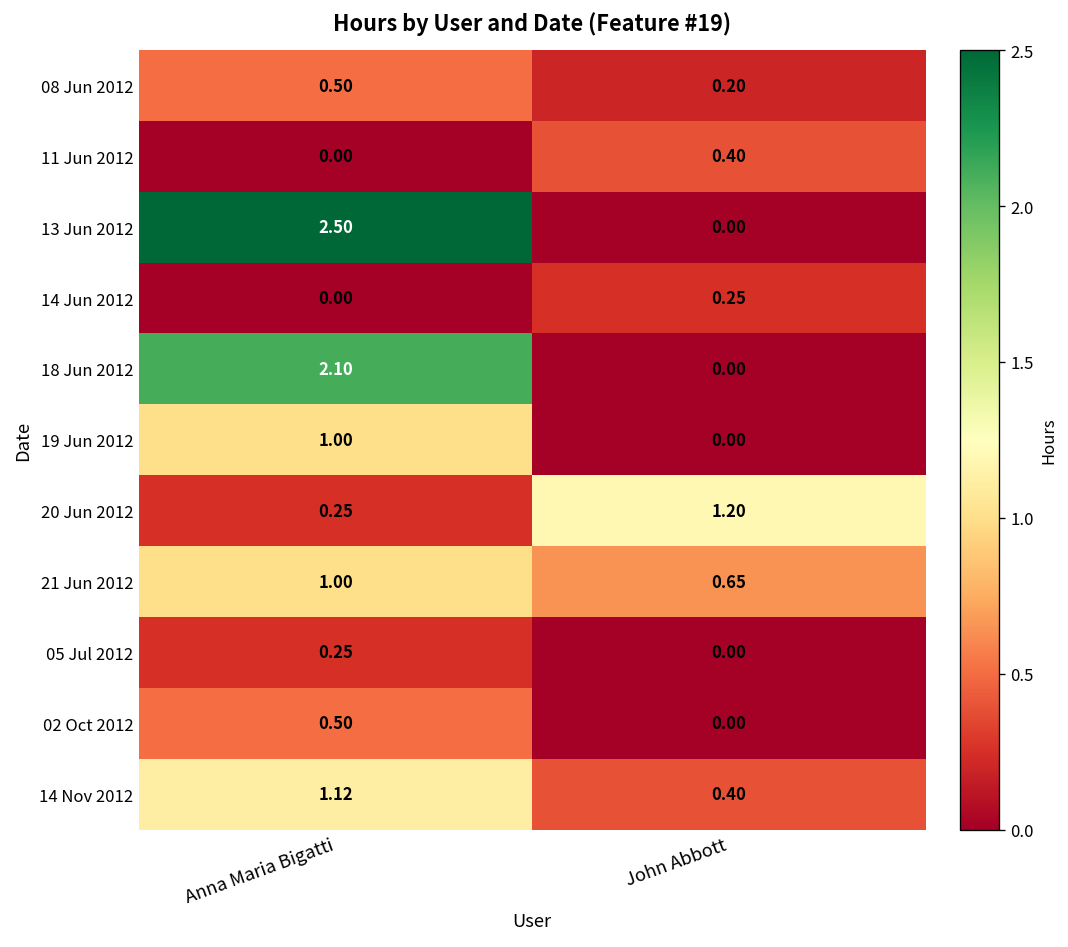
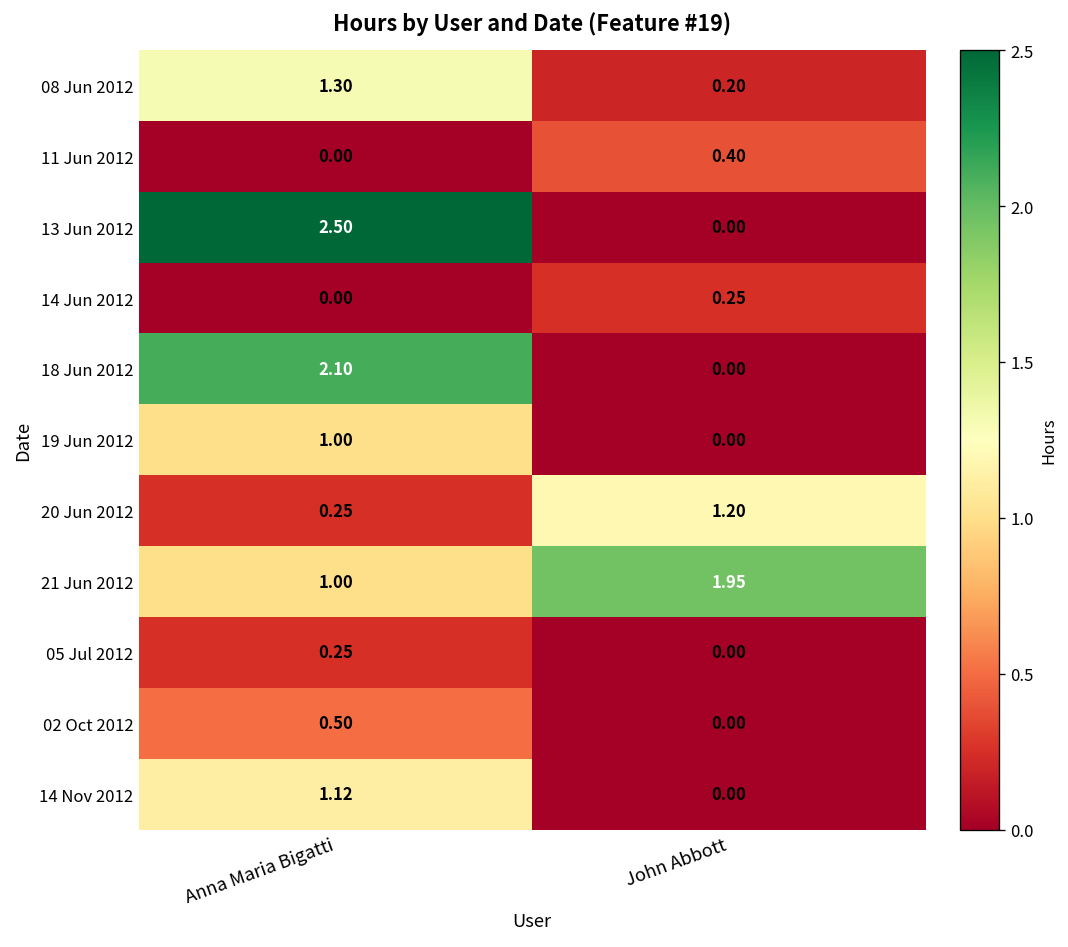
08 Jun 2012, Anna Maria Bigatti: 0.50 -> 1.30
21 Jun 2012, John Abbott: 0.65 -> 1.95
14 Nov 2012, John Abbott: 0.40 -> 0.00
